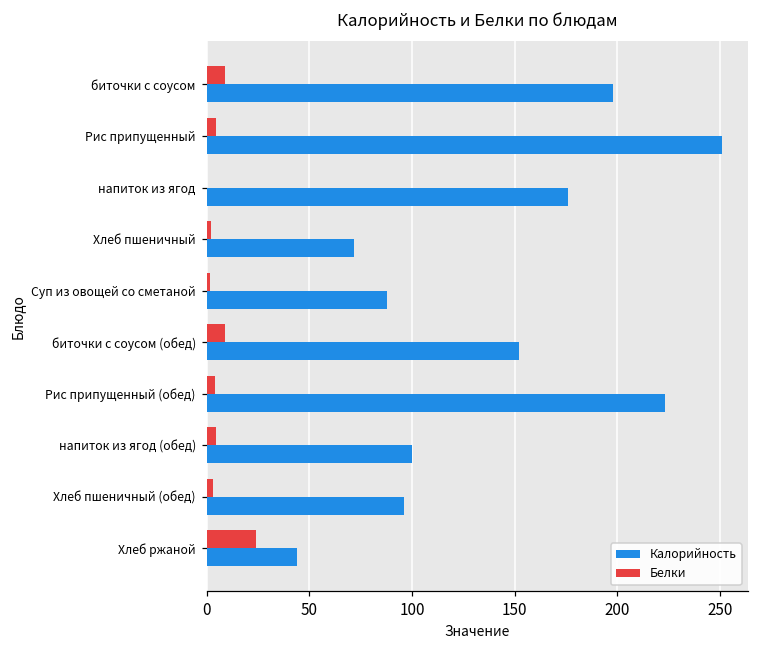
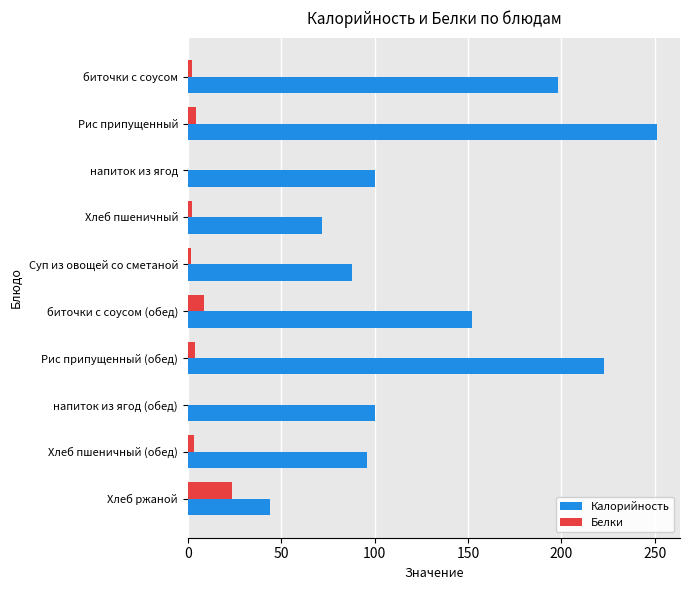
Белки, биточки с соусом: 9 -> 2
Калорийность, напиток из ягод: 176 -> 100
Белки, напиток из ягод (обед): 5 -> 0
